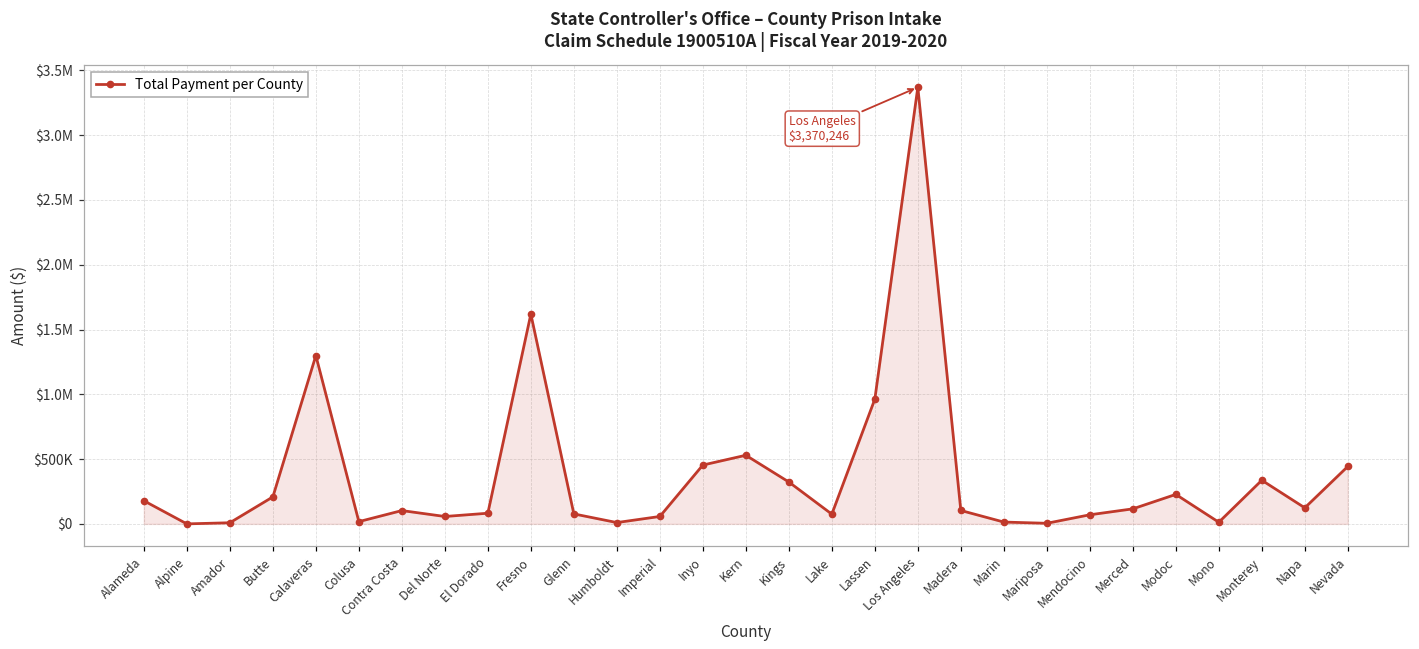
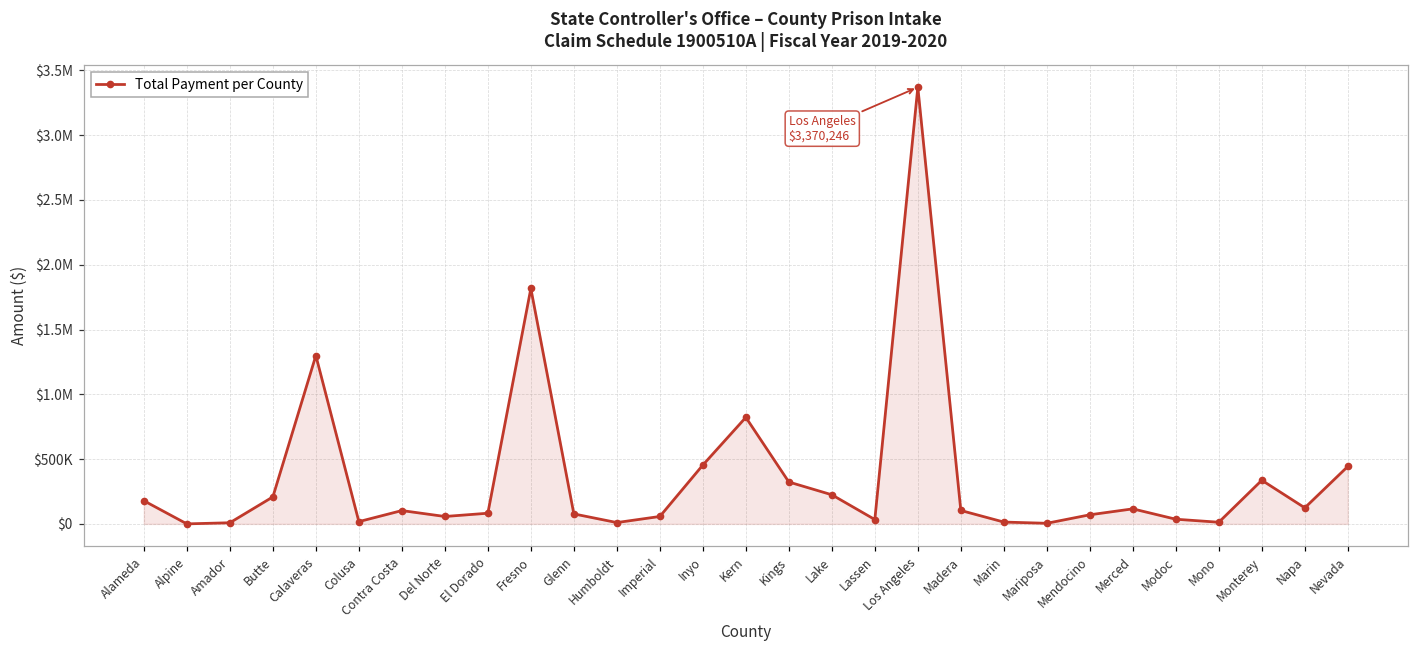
Fresno: $1620000 -> $1820000
Kern: $530000 -> $820000
Lake: $70000 -> $220000
Lassen: $960000 -> $30000
Modoc: $230000 -> $40000
